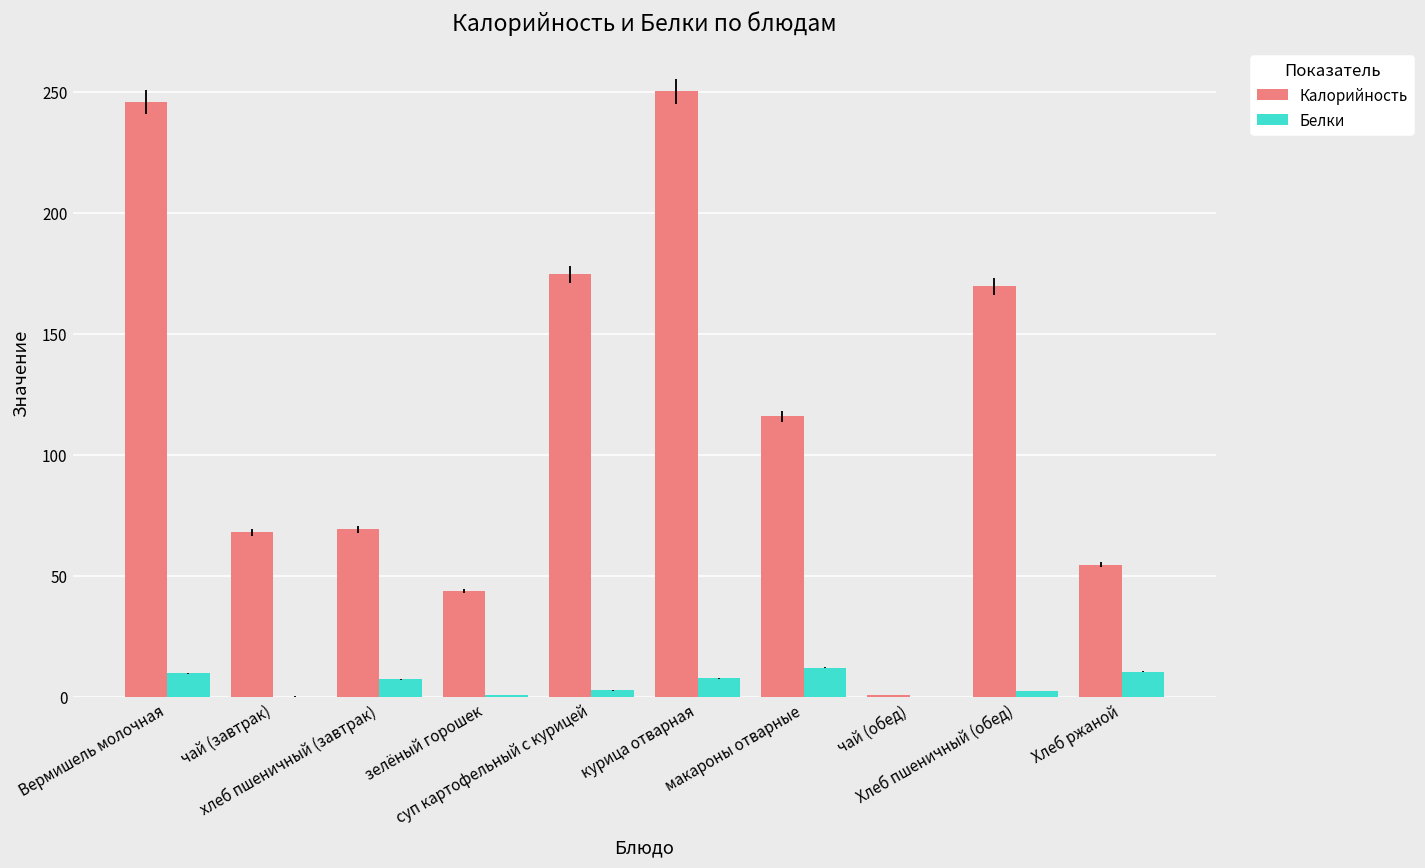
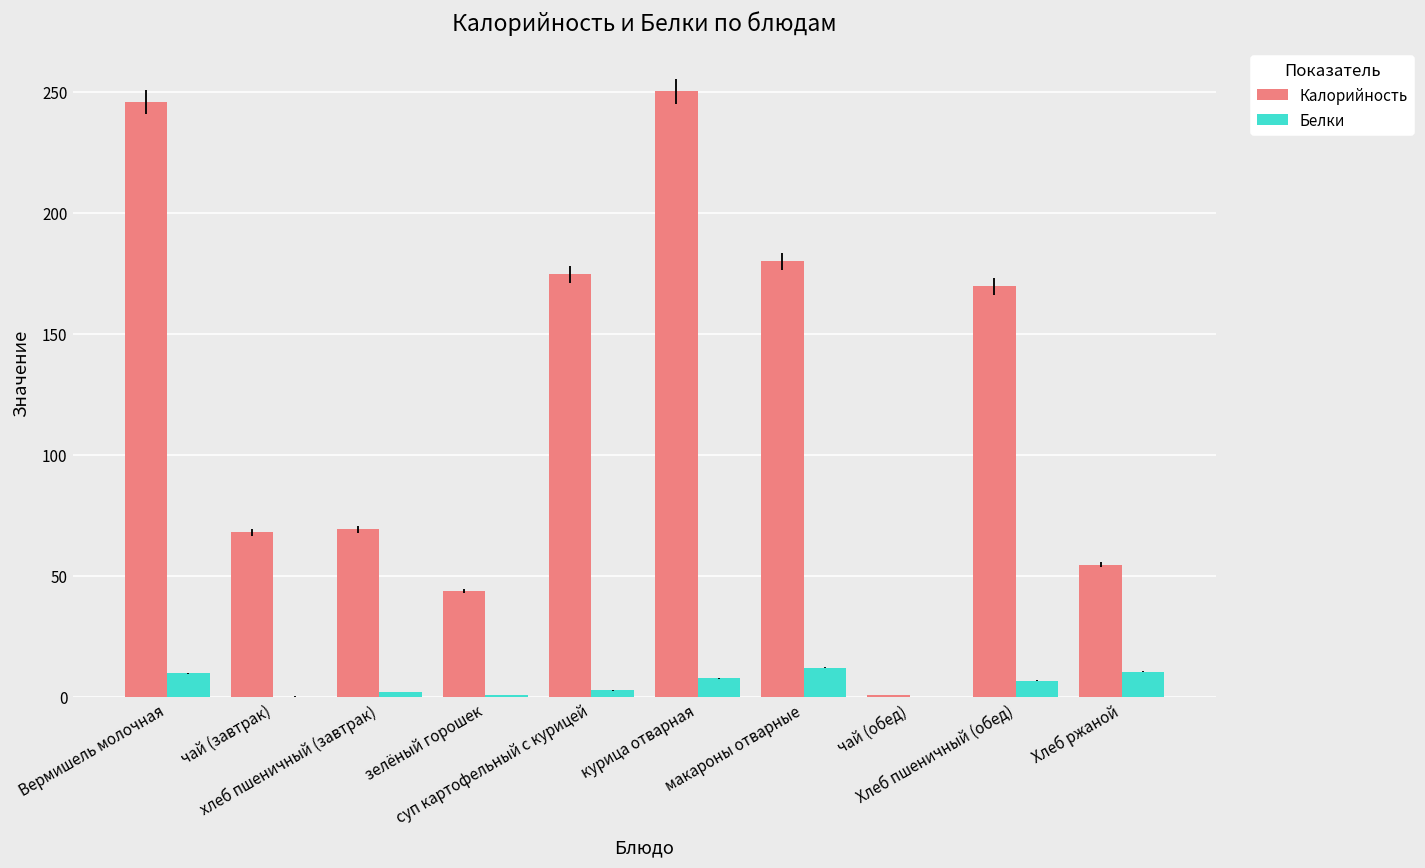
Белки, хлеб пшеничный (завтрак): 7 -> 2
Калорийность, макароны отварные: 116 -> 180
Белки, Хлеб пшеничный (обед): 2 -> 7
